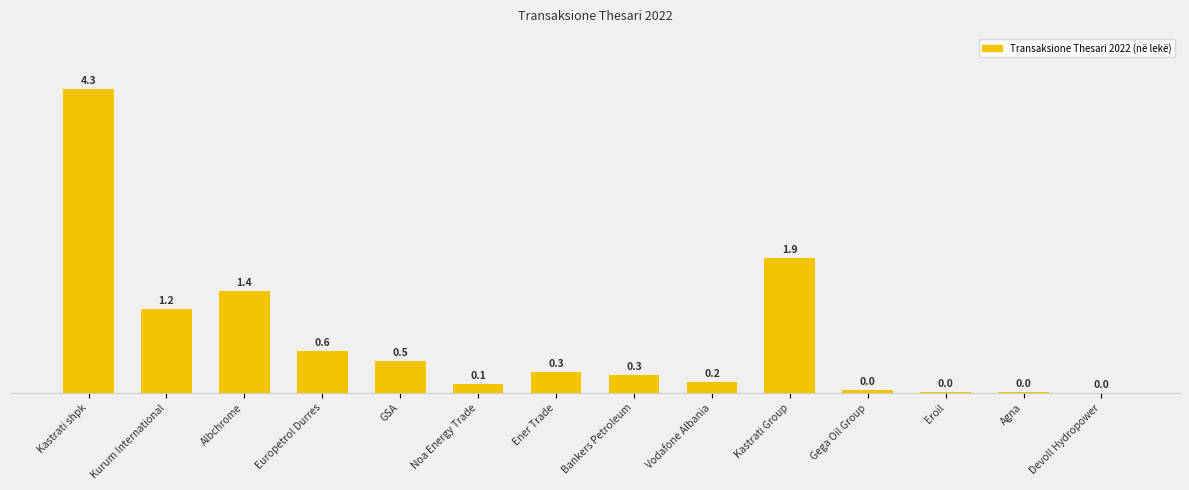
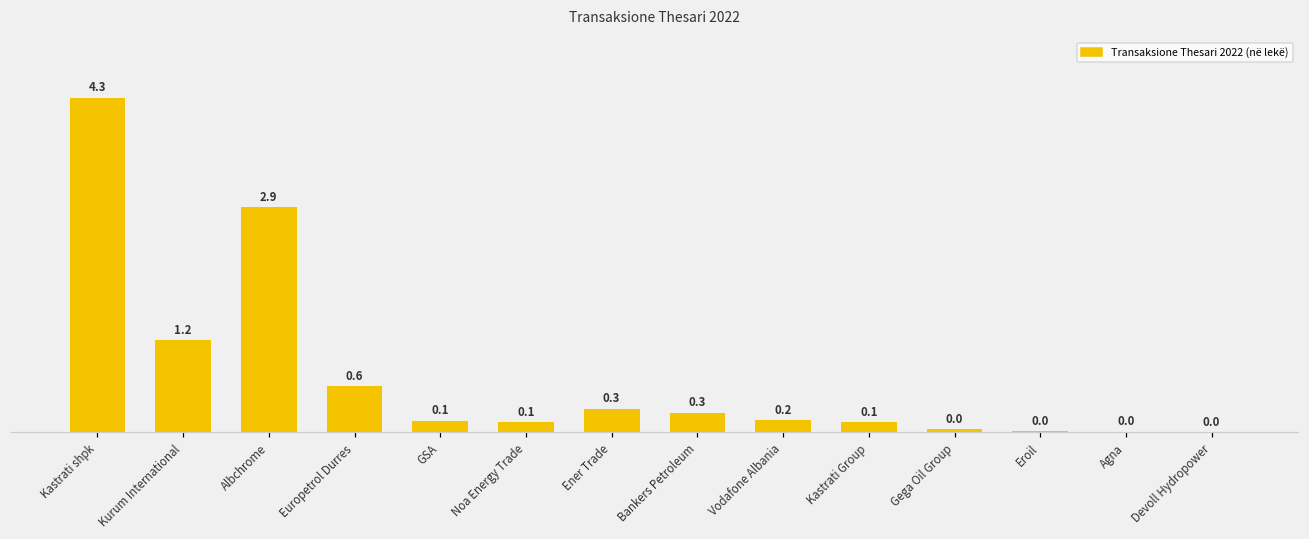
Albchrome: 1.4 -> 2.9
GSA: 0.5 -> 0.1
Kastrati Group: 1.9 -> 0.1
